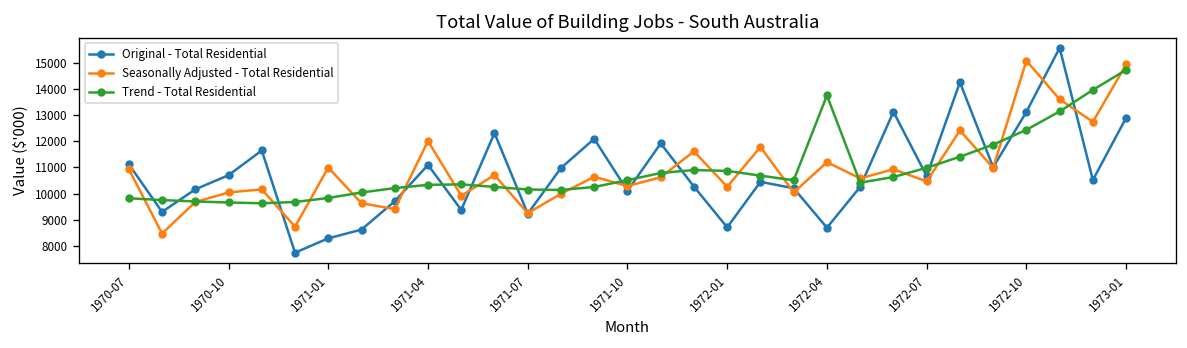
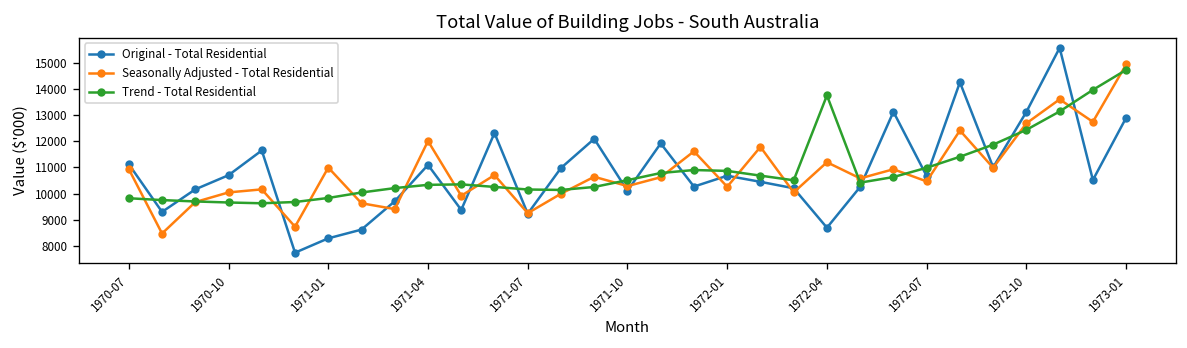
Original - Total Residential, 1972-01: 8700 -> 10700
Seasonally Adjusted - Total Residential, 1972-10: 15100 -> 12700
